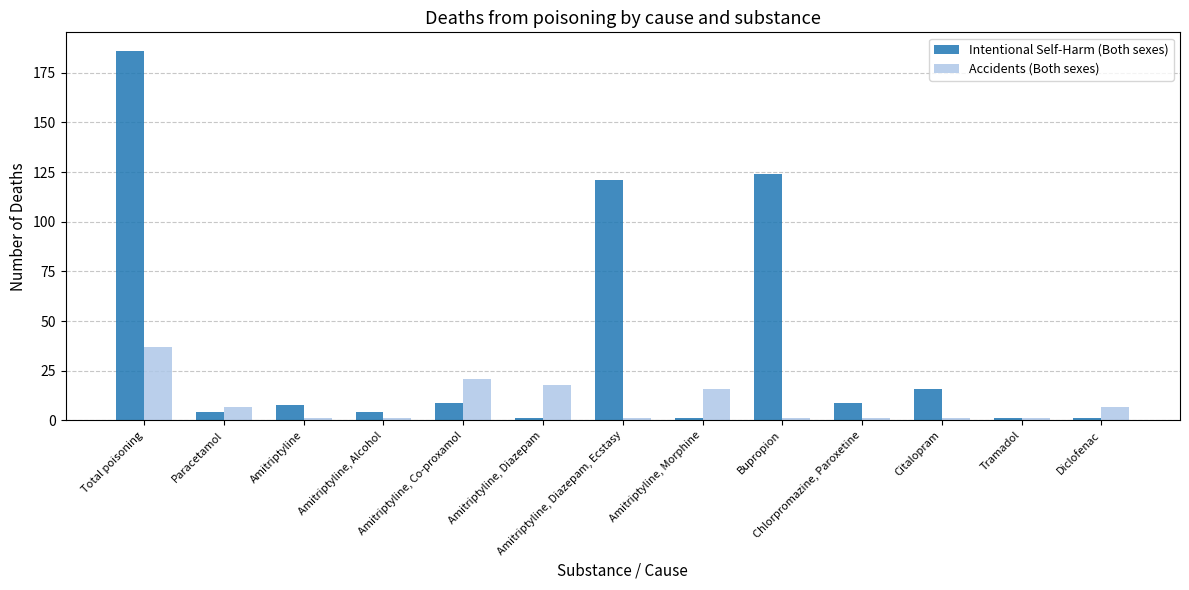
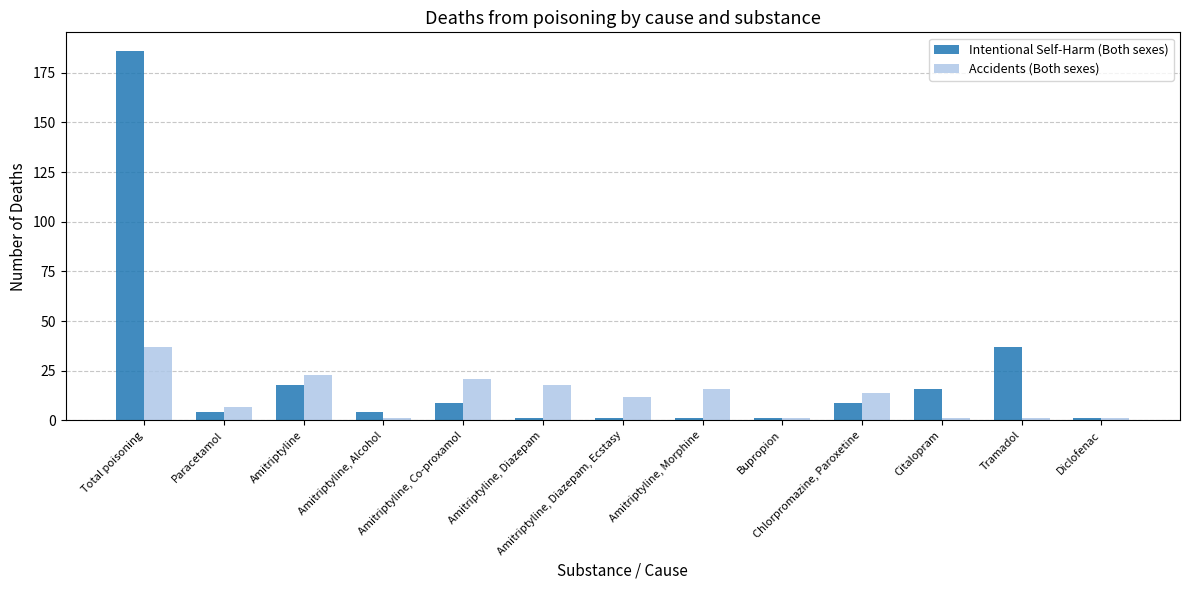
Intentional Self-Harm (Both sexes), Amitriptyline: 8 -> 18
Accidents (Both sexes), Amitriptyline: 1 -> 23
Intentional Self-Harm (Both sexes), Amitriptyline, Diazepam, Ecstasy: 121 -> 1
Accidents (Both sexes), Amitriptyline, Diazepam, Ecstasy: 1 -> 12
Intentional Self-Harm (Both sexes), Bupropion: 124 -> 1
Accidents (Both sexes), Chlorpromazine, Paroxetine: 1 -> 14
Intentional Self-Harm (Both sexes), Tramadol: 1 -> 37
Accidents (Both sexes), Diclofenac: 7 -> 1
